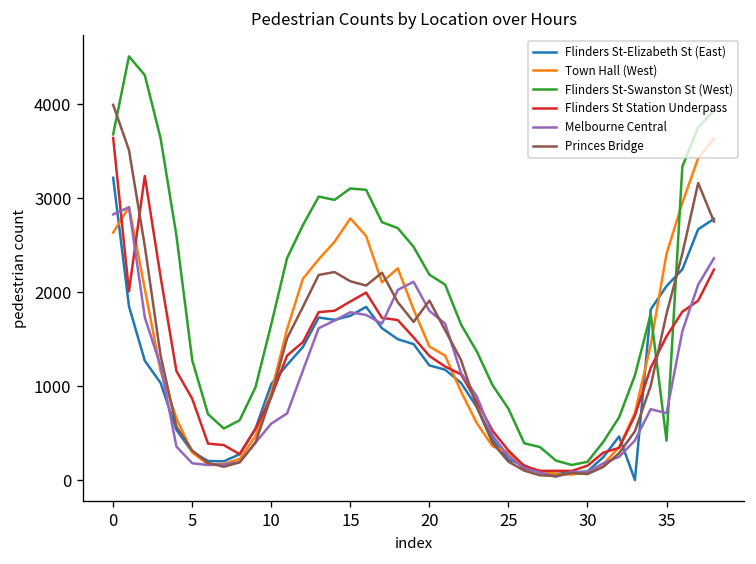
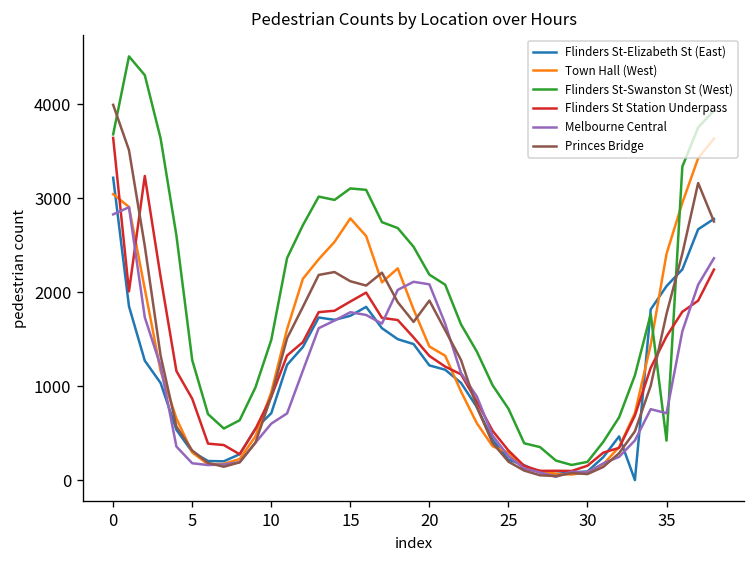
Town Hall (West), 0: 2600 -> 3000
Flinders St-Elizabeth St (East), 10: 1000 -> 700
Flinders St-Swanston St (West), 10: 1700 -> 1500
Melbourne Central, 20: 1800 -> 2100
